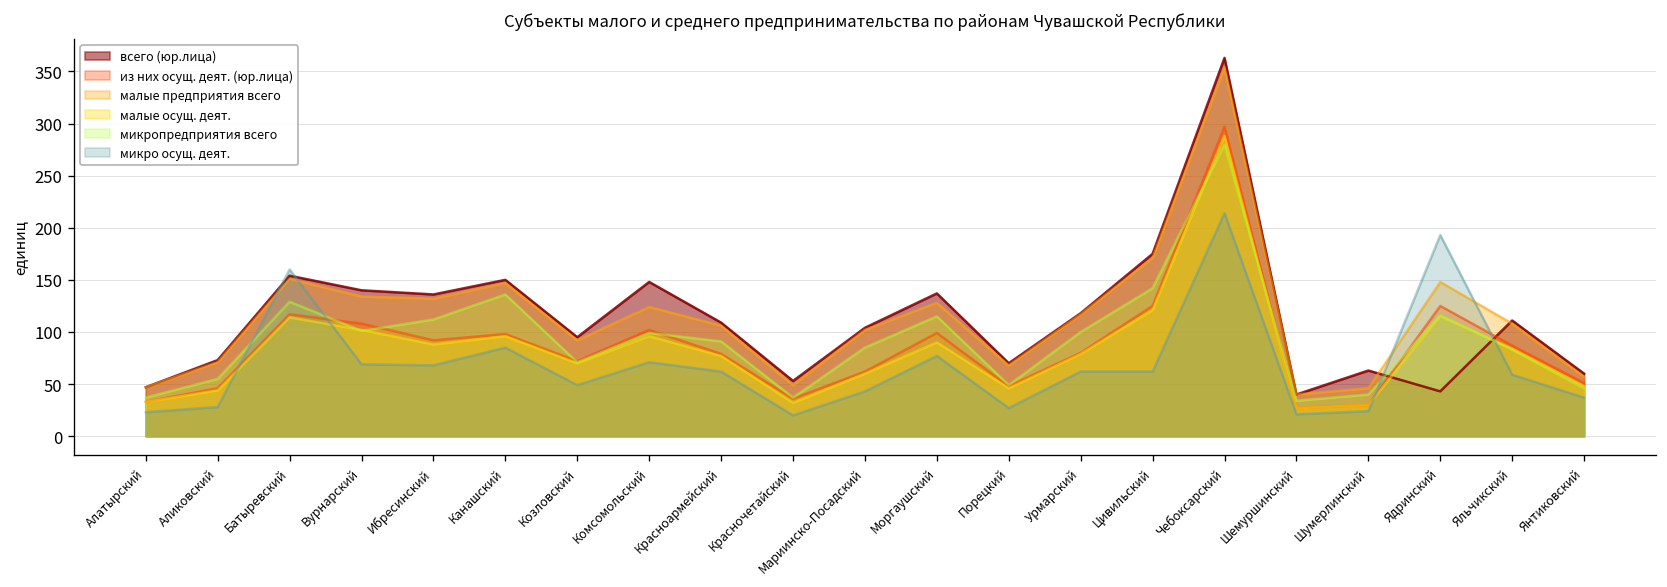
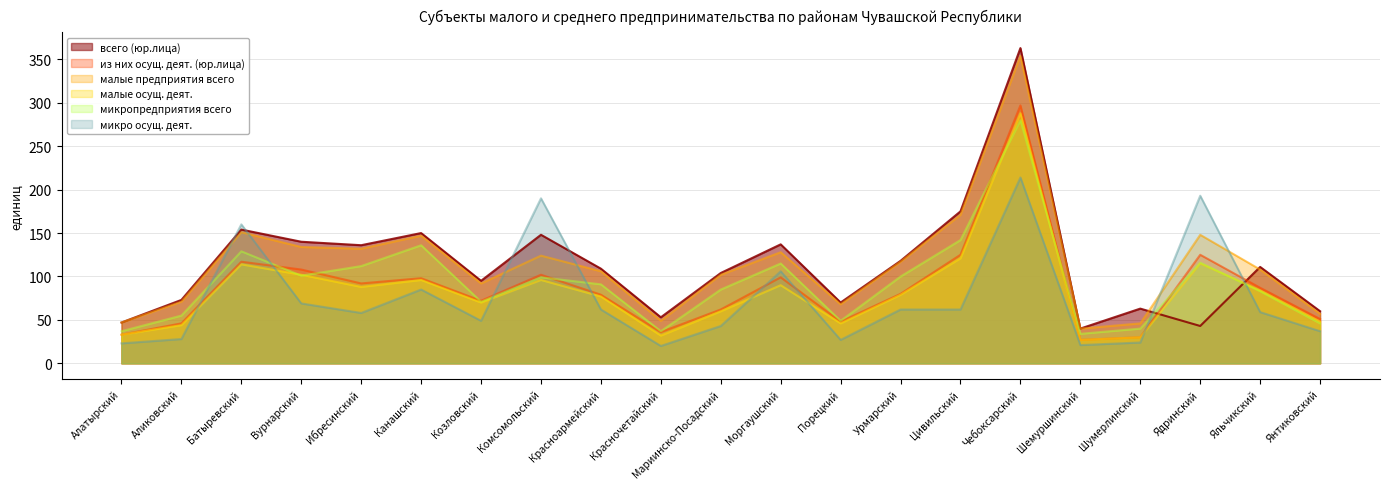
микро осущ. деят., Ибресинский: 70 -> 60
микро осущ. деят., Комсомольский: 70 -> 190
микро осущ. деят., Моргаушский: 80 -> 110
